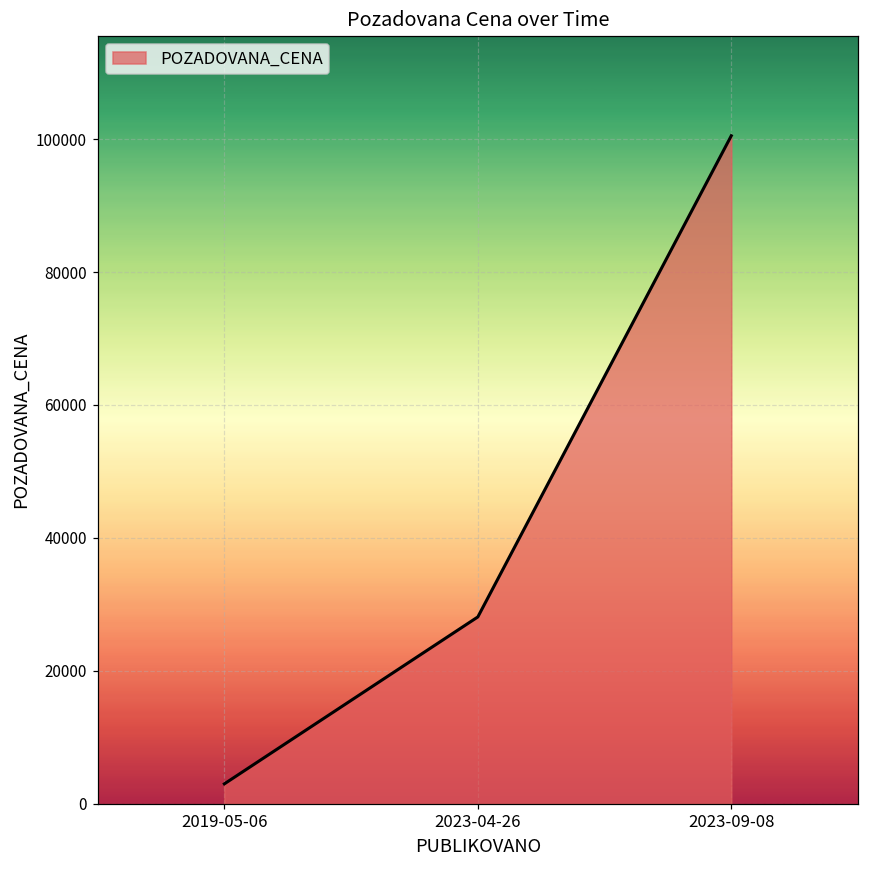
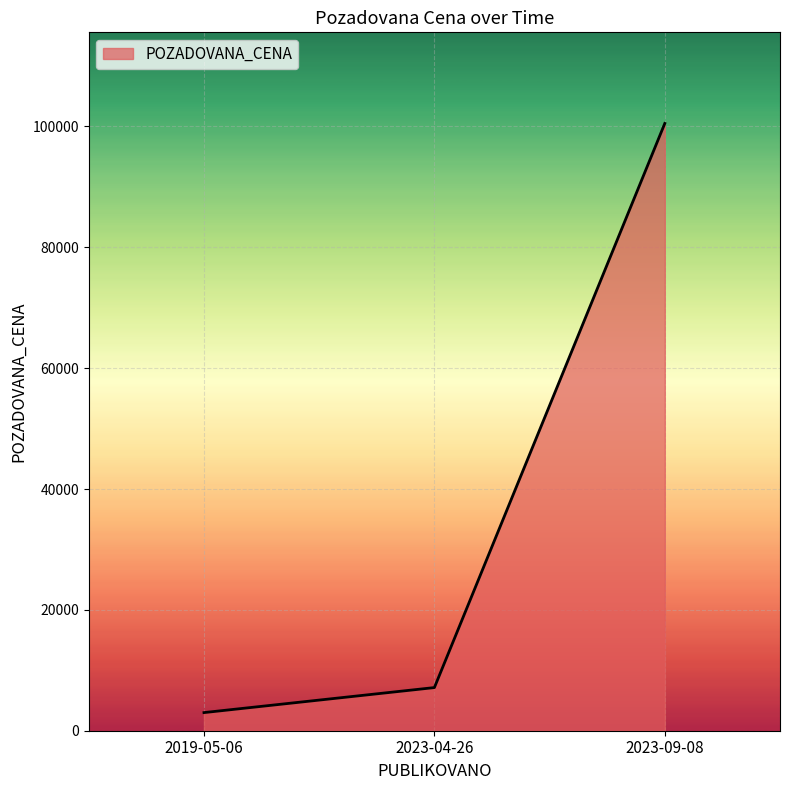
2023-04-26: 28000 -> 7000
